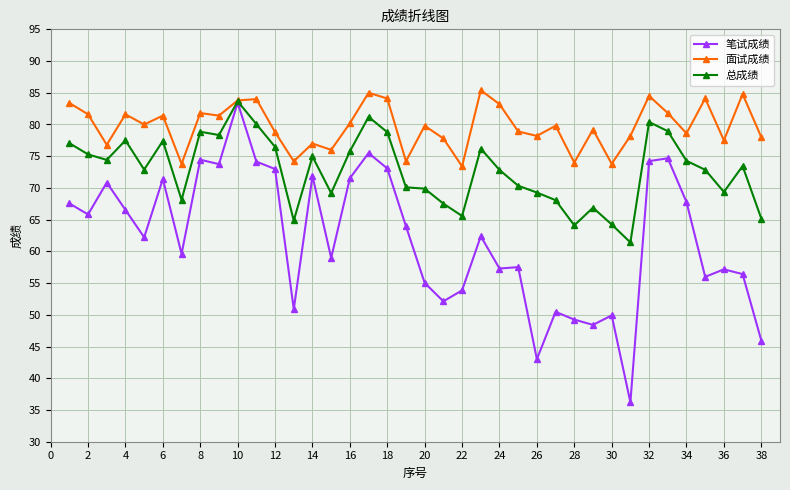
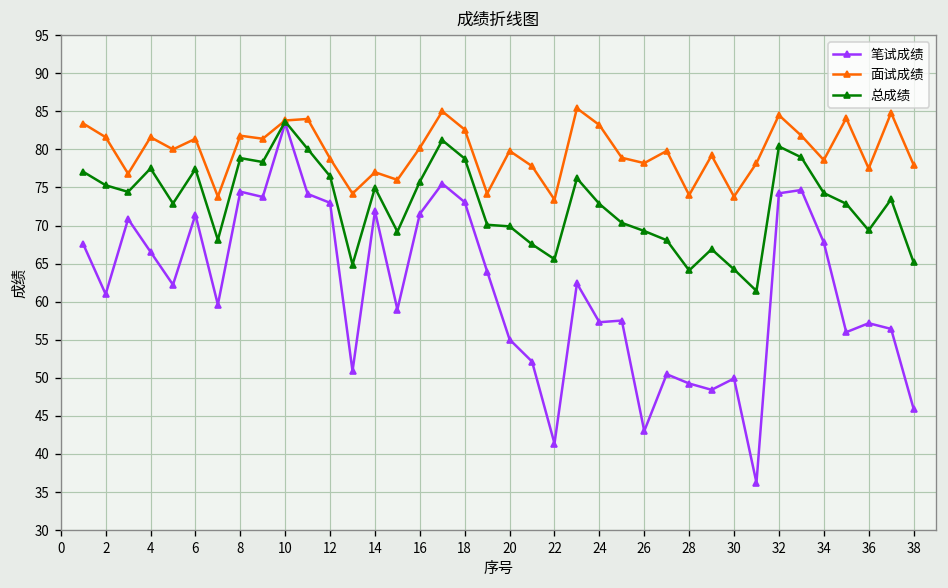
笔试成绩, 2: 66 -> 61
面试成绩, 18: 84 -> 83
笔试成绩, 22: 54 -> 41
